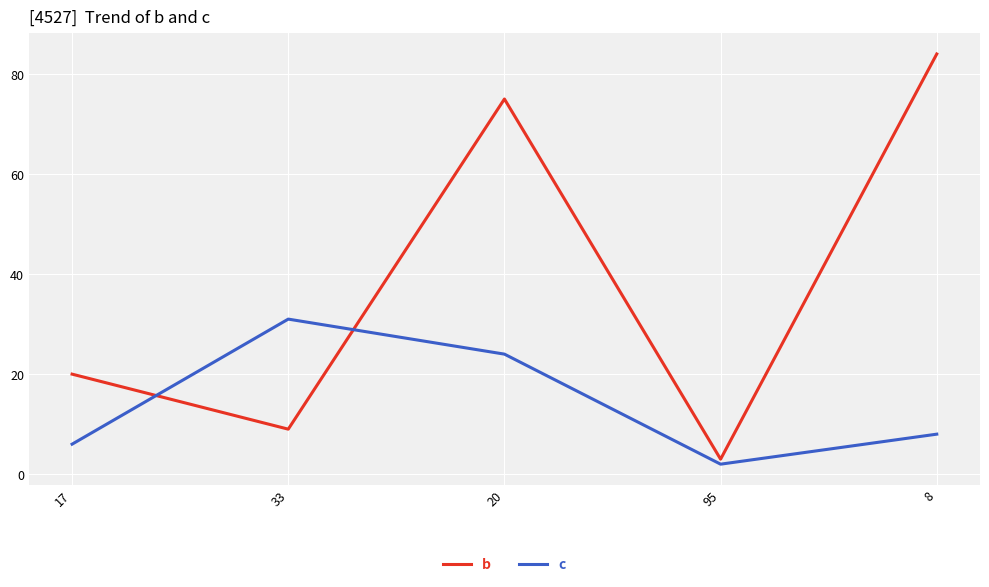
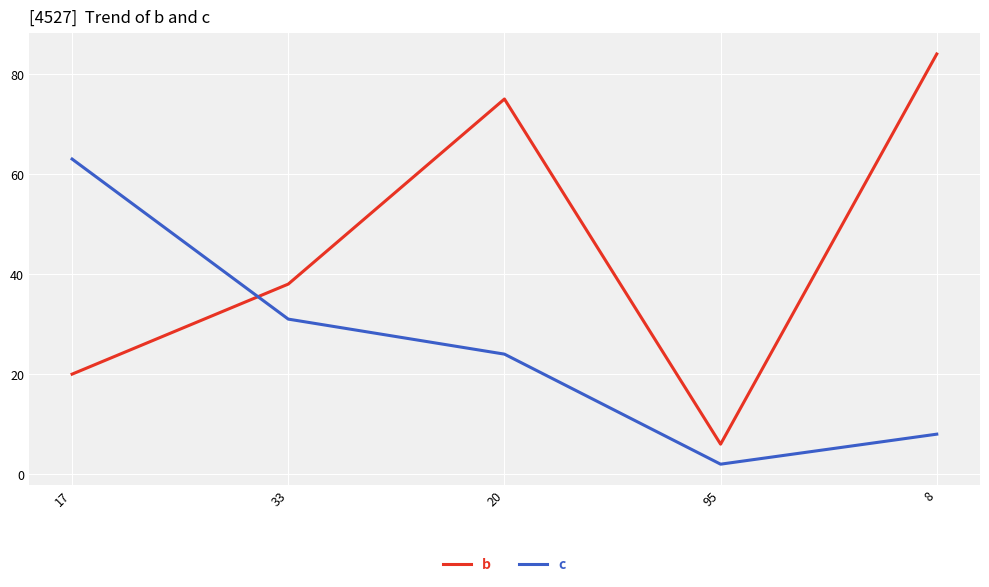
c, 17: 6 -> 63
b, 33: 9 -> 38
b, 95: 3 -> 6
